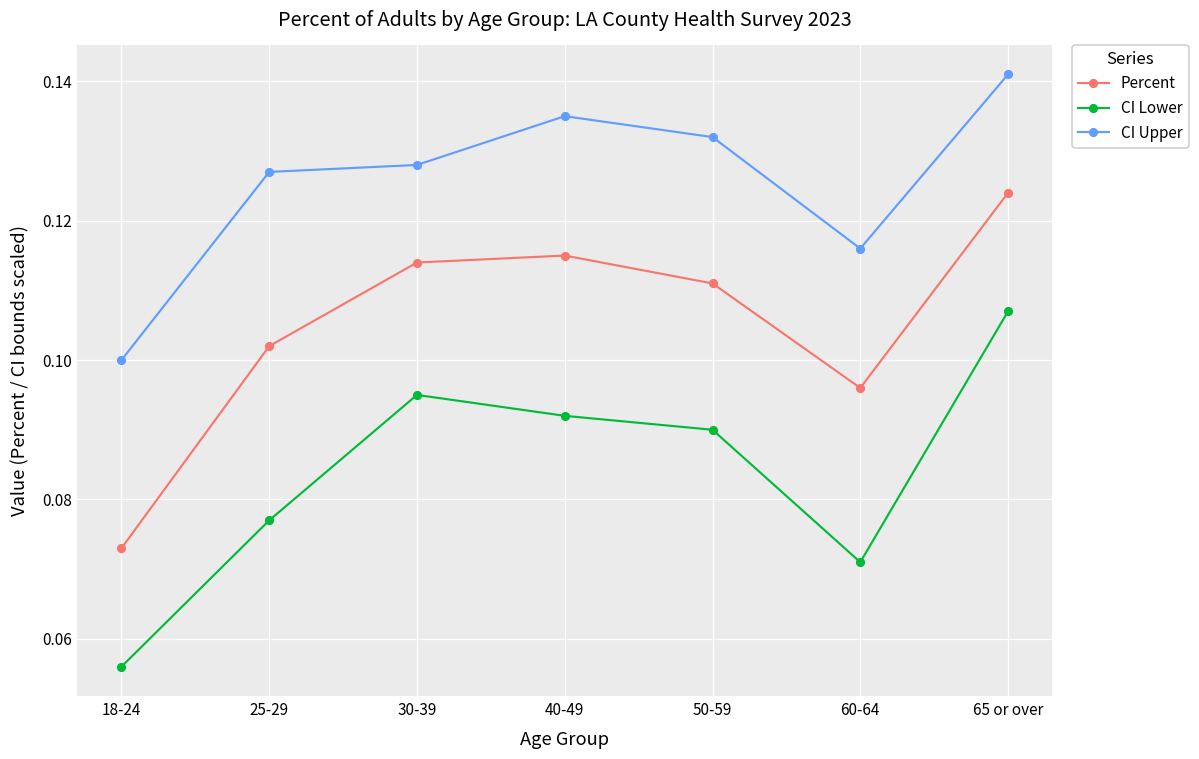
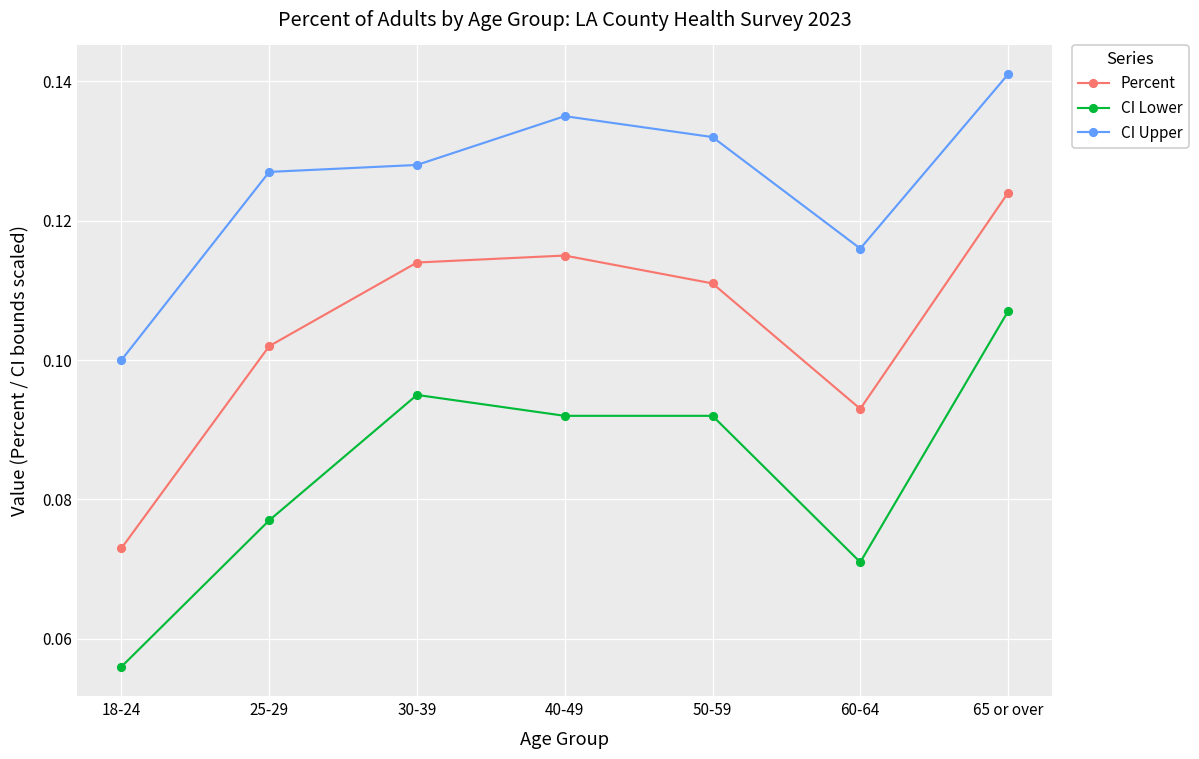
CI Lower, 50-59: 0.090 -> 0.092
Percent, 60-64: 0.096 -> 0.093
